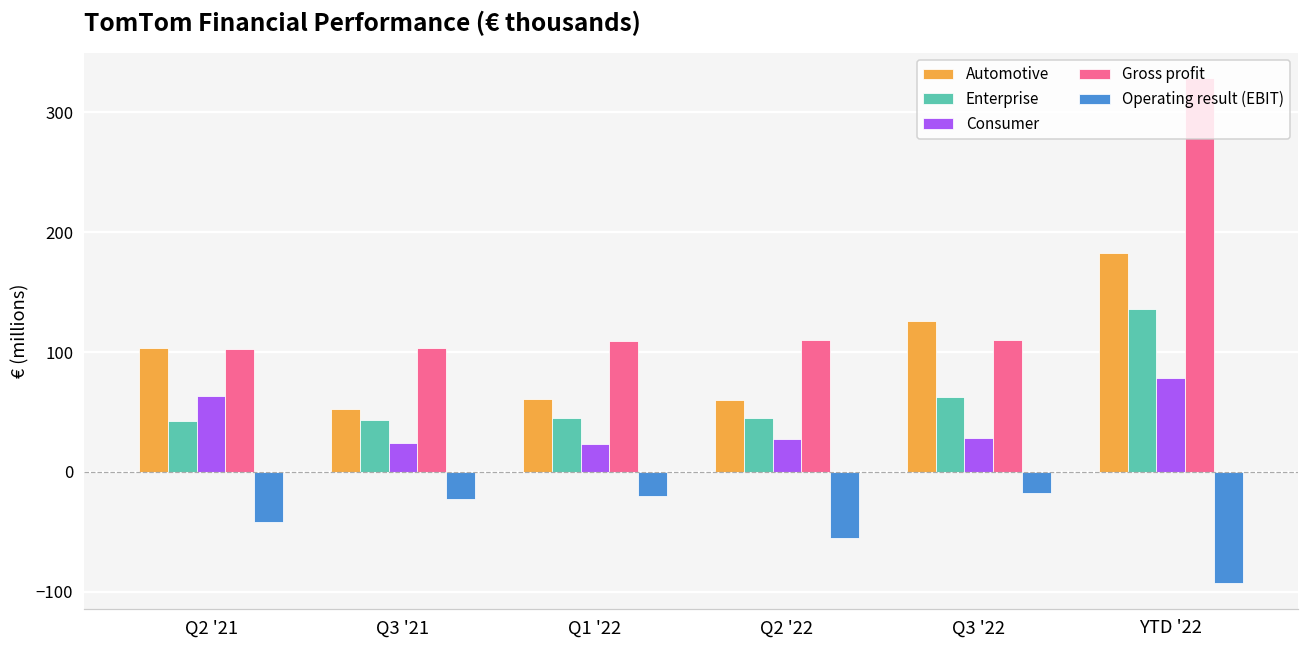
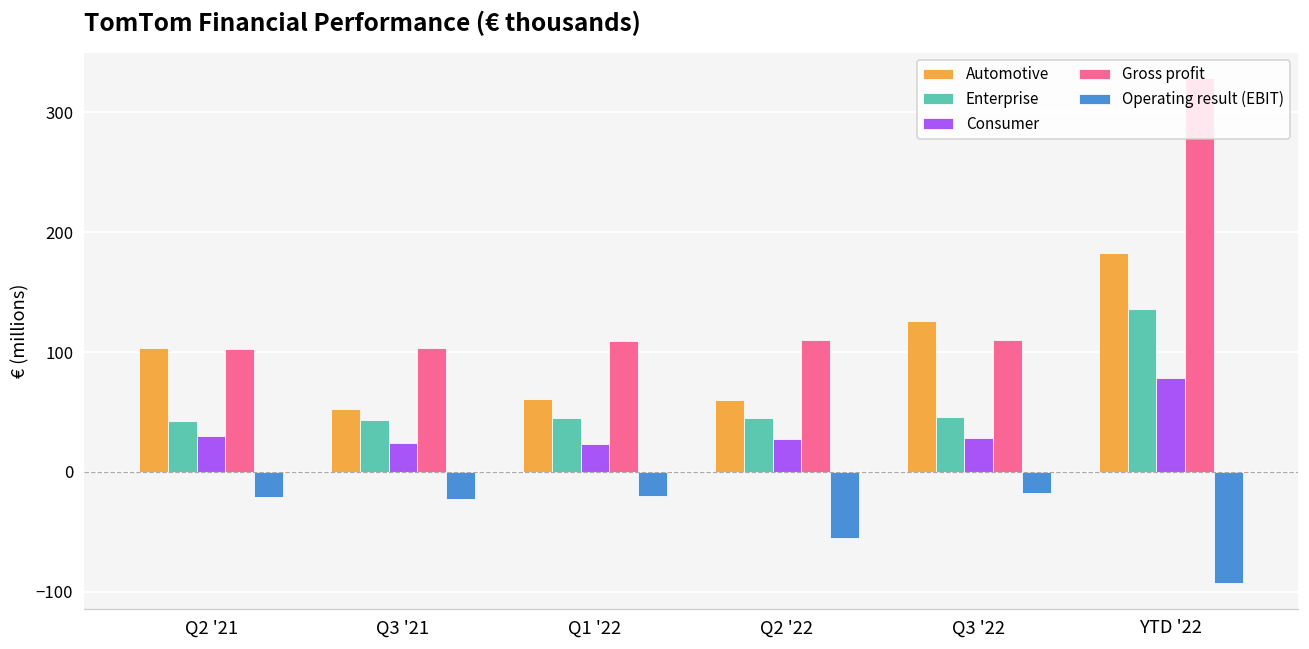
Consumer, Q2 '21: 63 -> 30
Operating result (EBIT), Q2 '21: -42 -> -21
Enterprise, Q3 '22: 62 -> 46
